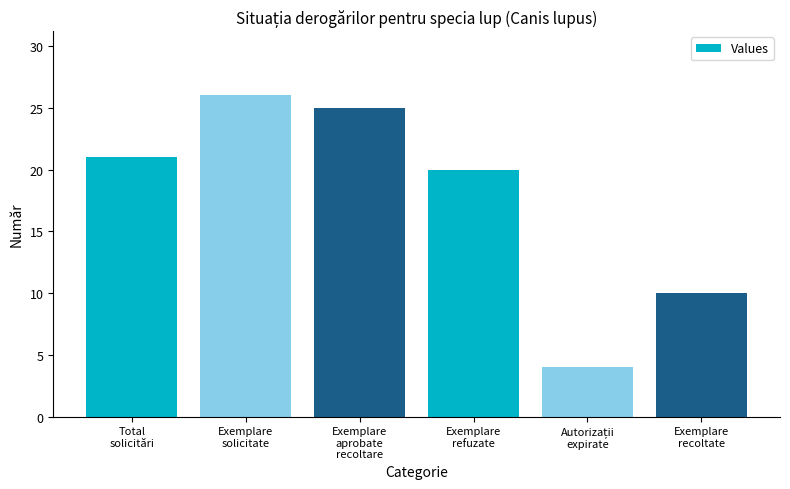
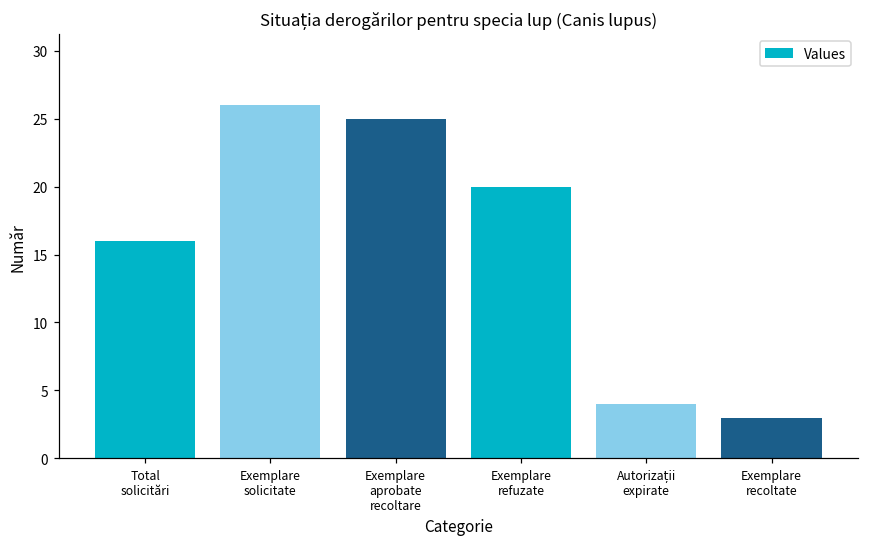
Total solicitări: 21 -> 16
Exemplare recoltate: 10 -> 3
